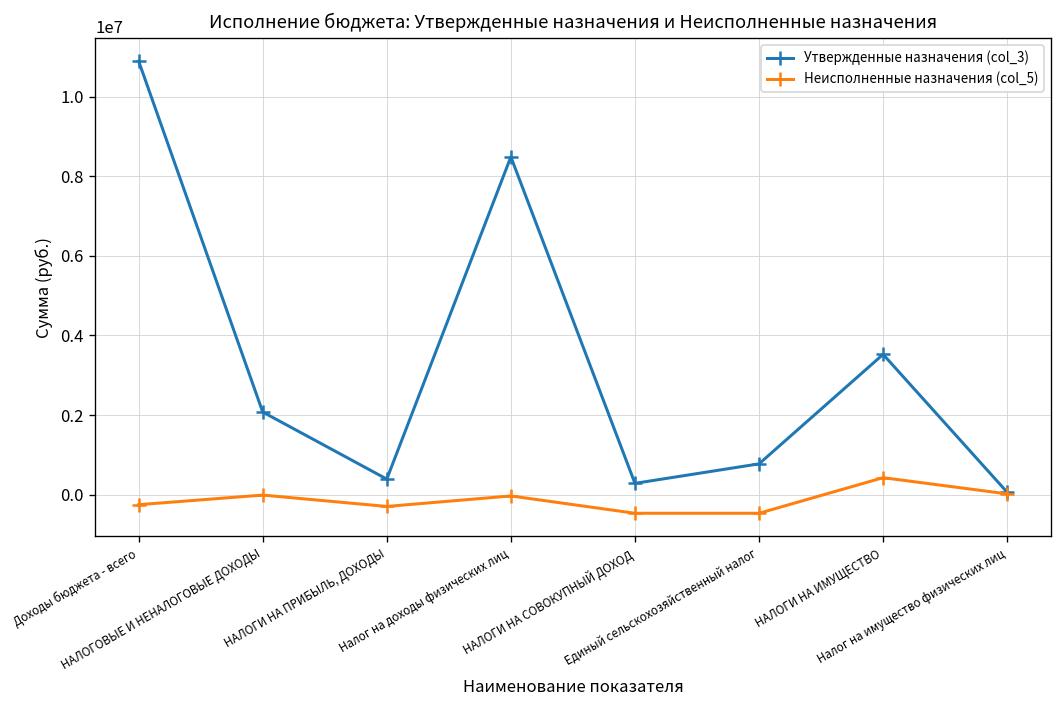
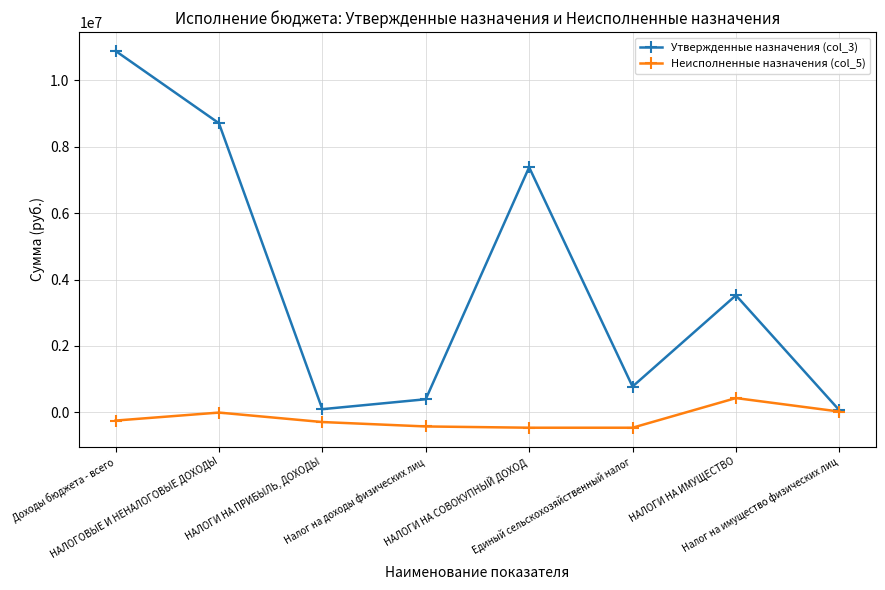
Утвержденные назначения (col_3), НАЛОГОВЫЕ И НЕНАЛОГОВЫЕ ДОХОДЫ: 2100000 -> 8700000
Утвержденные назначения (col_3), НАЛОГИ НА ПРИБЫЛЬ, ДОХОДЫ: 400000 -> 100000
Утвержденные назначения (col_3), Налог на доходы физических лиц: 8500000 -> 400000
Неисполненные назначения (col_5), Налог на доходы физических лиц: 0 -> -400000
Утвержденные назначения (col_3), НАЛОГИ НА СОВОКУПНЫЙ ДОХОД: 300000 -> 7400000
